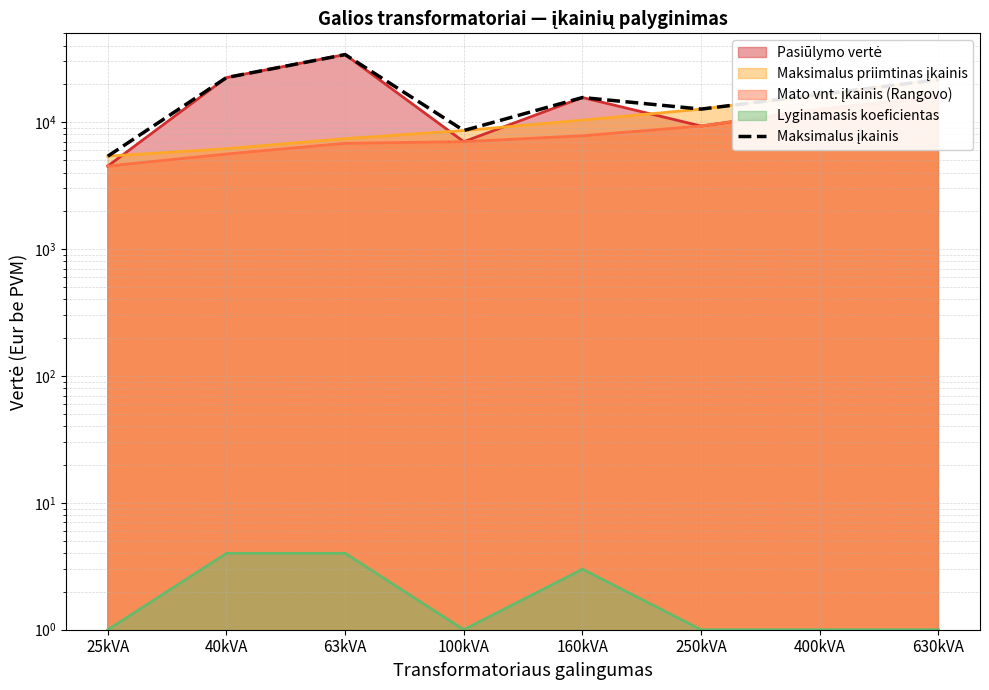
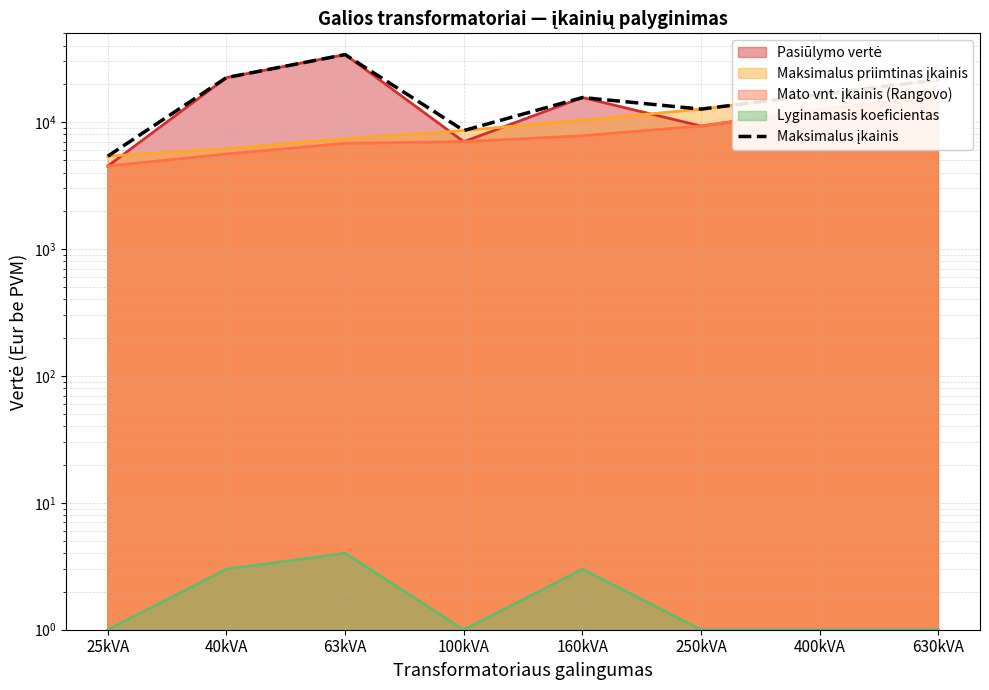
Lyginamasis koeficientas, 40kVA: 4 -> 3
